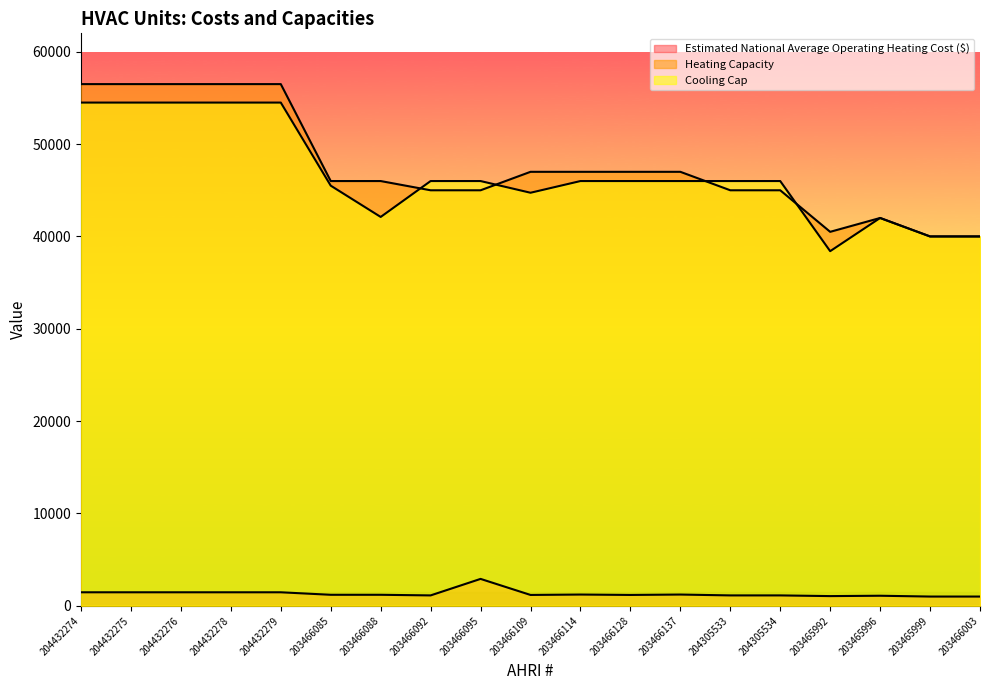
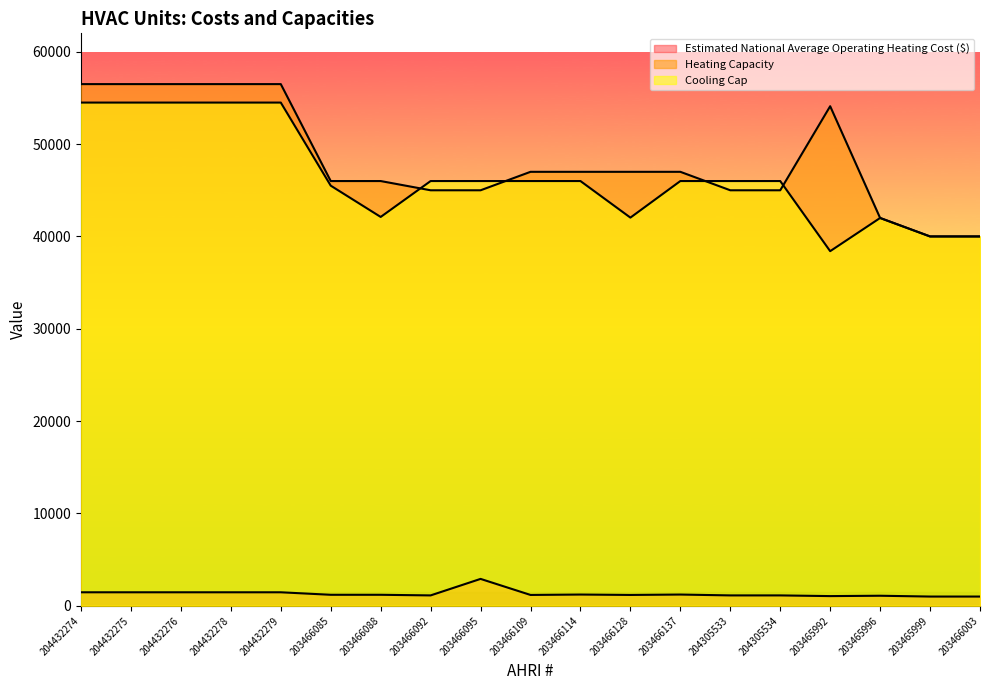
Cooling Cap, 203466109: 45000 -> 46000
Cooling Cap, 203466128: 46000 -> 42000
Heating Capacity, 203465992: 41000 -> 54000
